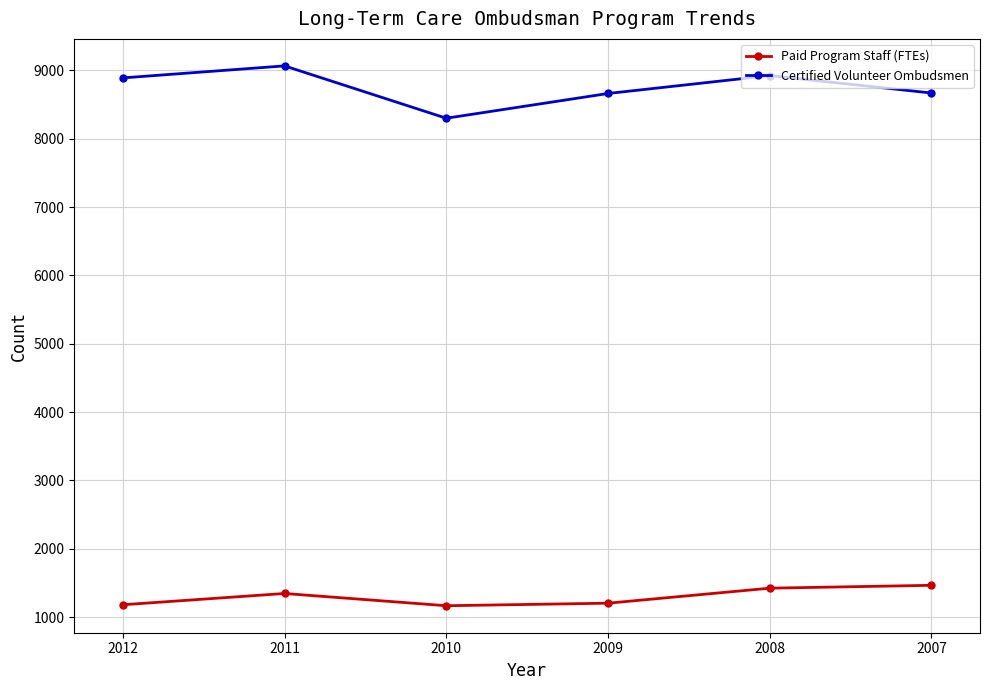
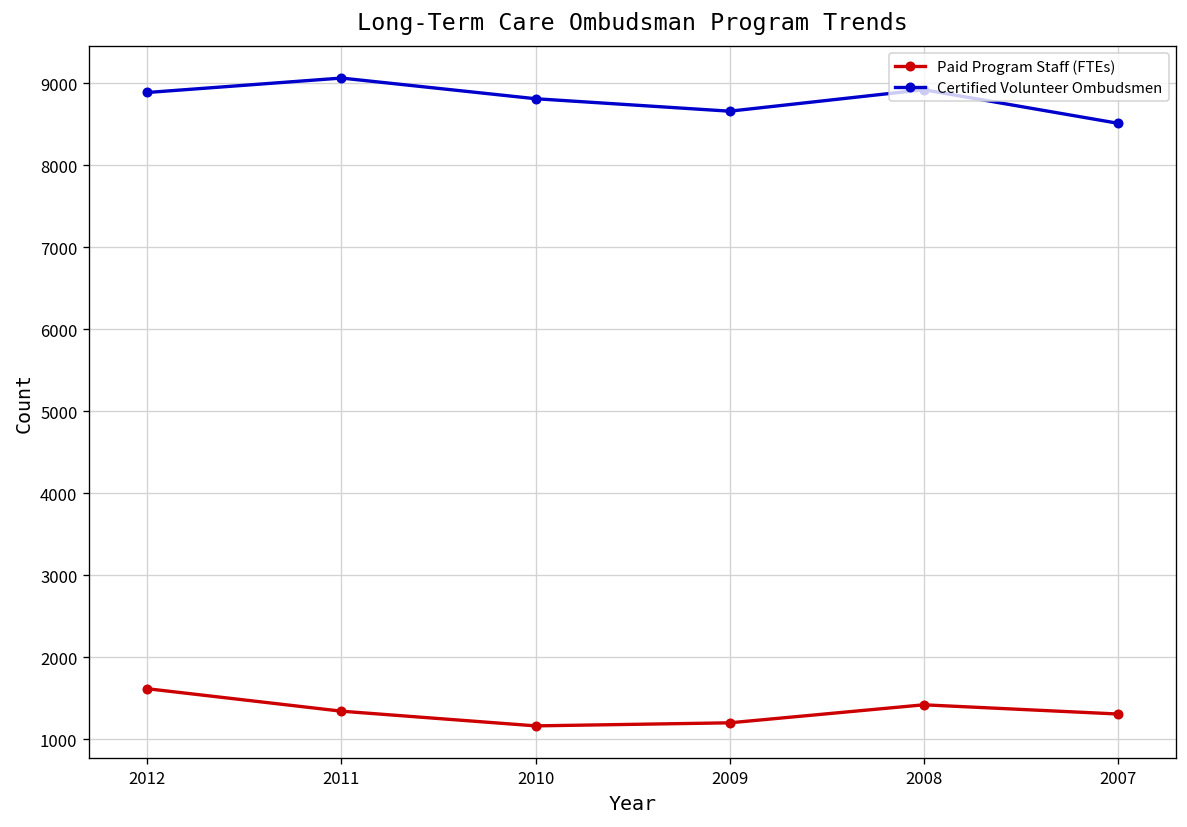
Paid Program Staff (FTEs), 2012: 1200 -> 1600
Certified Volunteer Ombudsmen, 2010: 8300 -> 8800
Paid Program Staff (FTEs), 2007: 1500 -> 1300
Certified Volunteer Ombudsmen, 2007: 8700 -> 8500
